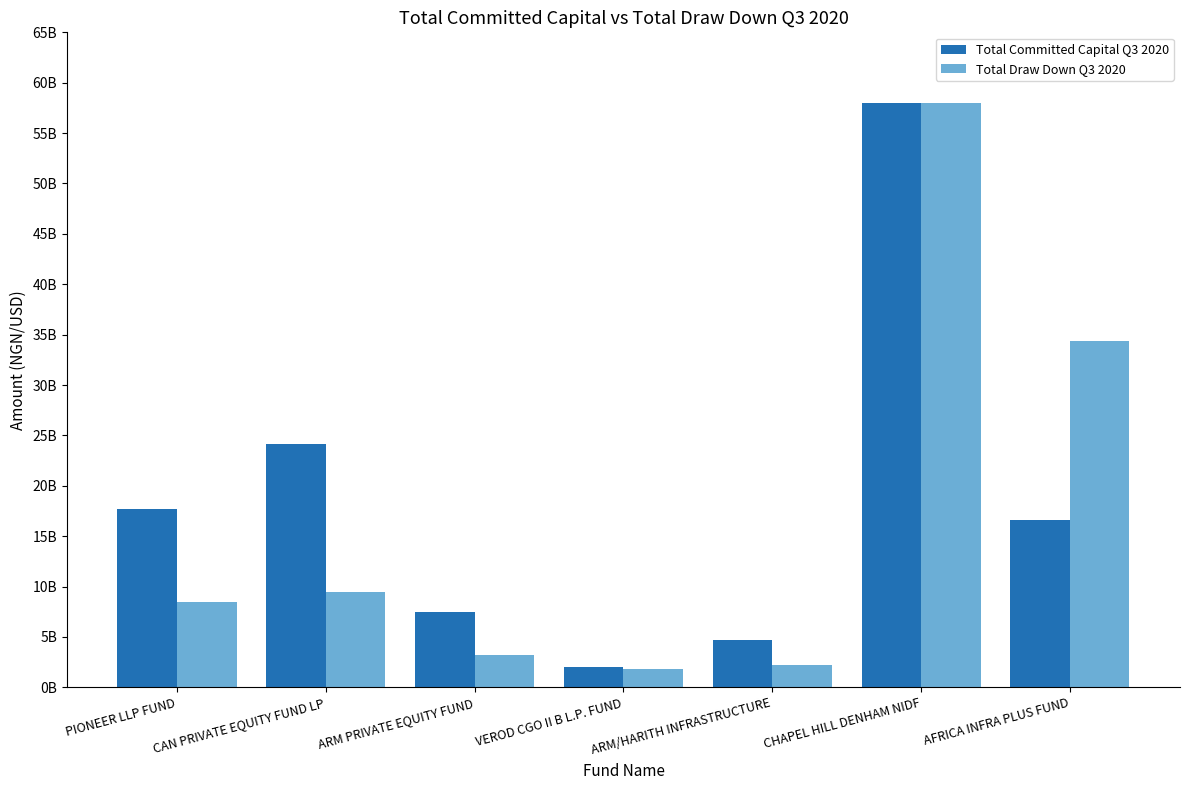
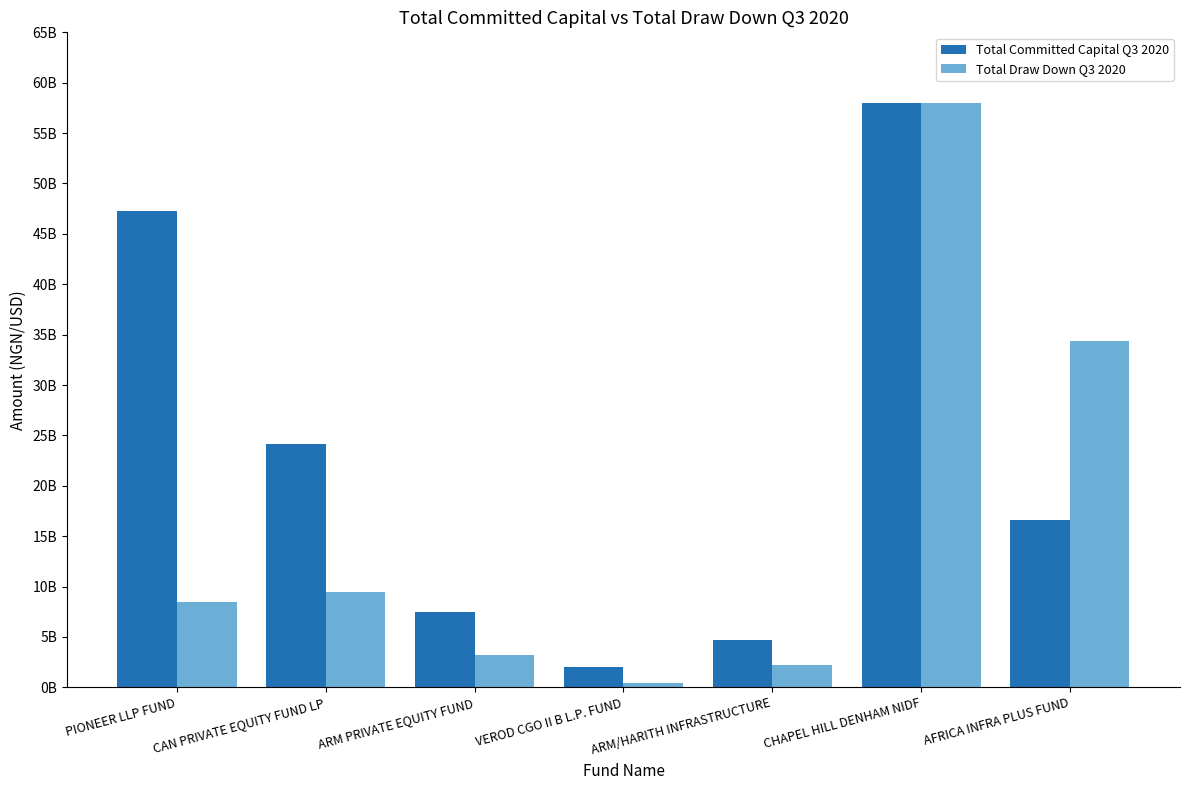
Total Committed Capital Q3 2020, PIONEER LLP FUND: 17600000000 -> 47300000000
Total Draw Down Q3 2020, VEROD CGO II B L.P. FUND: 1800000000 -> 400000000
